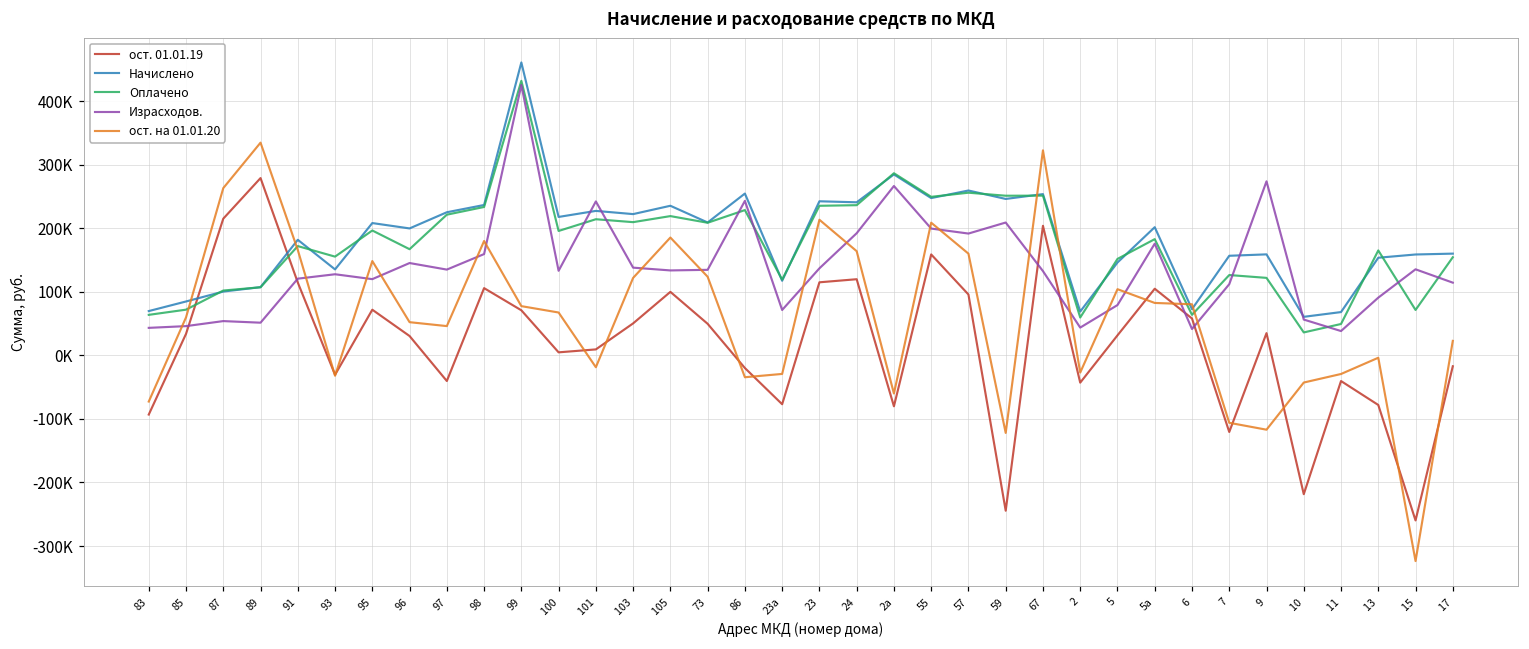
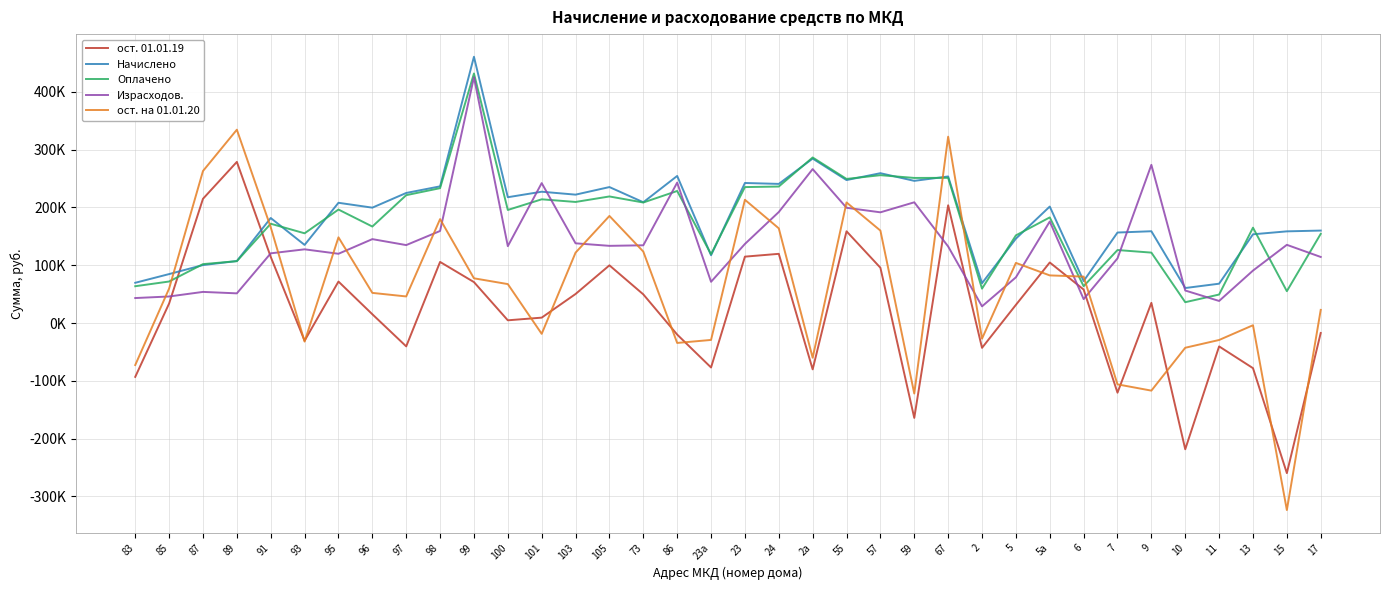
ост. 01.01.19, 96: 30000 -> 20000
ост. 01.01.19, 59: -240000 -> -160000
Израсходов., 2: 40000 -> 30000
Оплачено, 15: 70000 -> 60000
